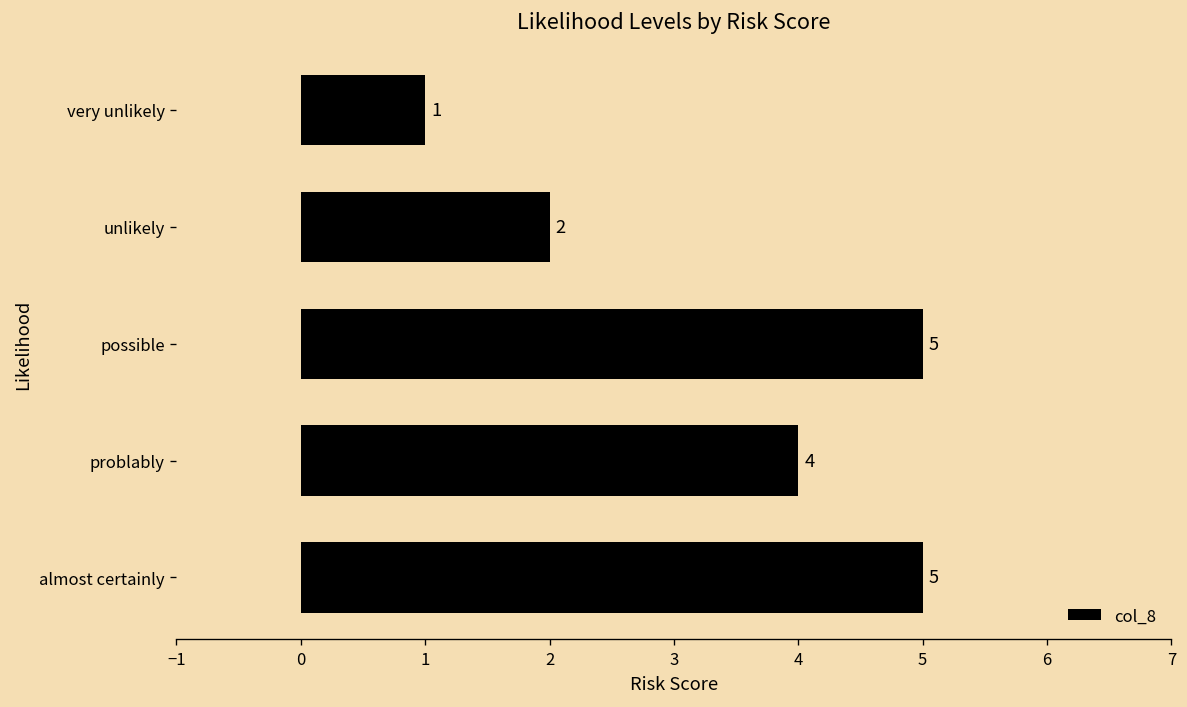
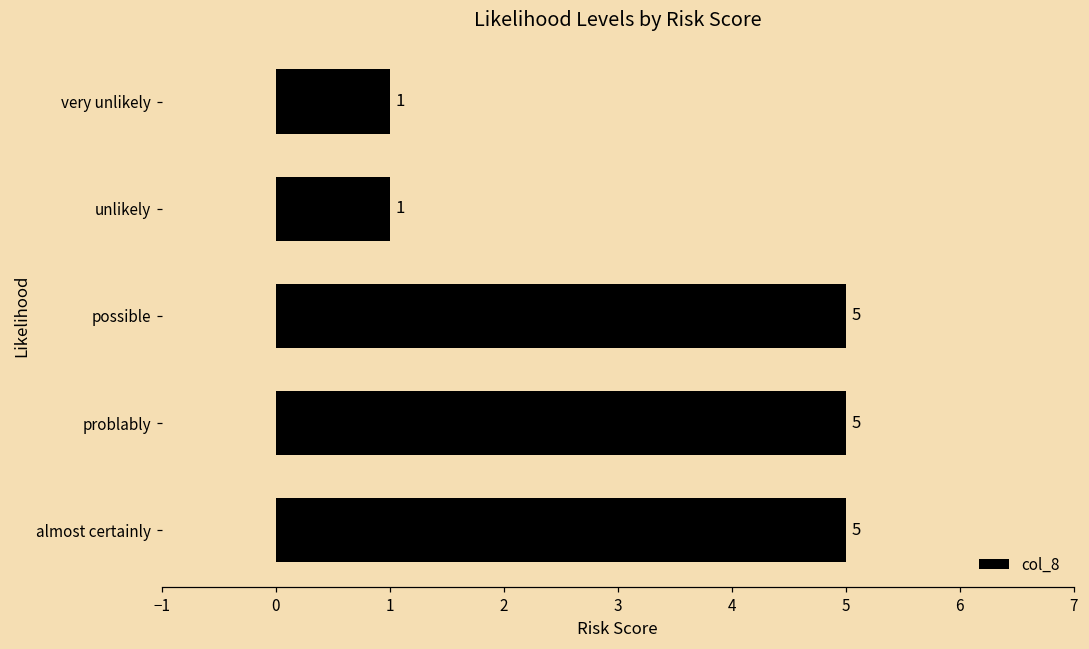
unlikely: 2 -> 1
problably: 4 -> 5
